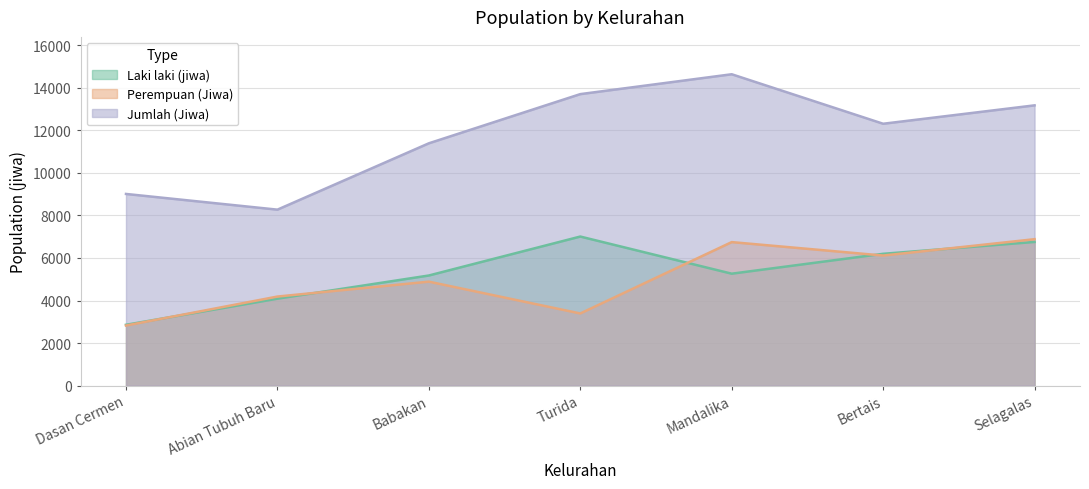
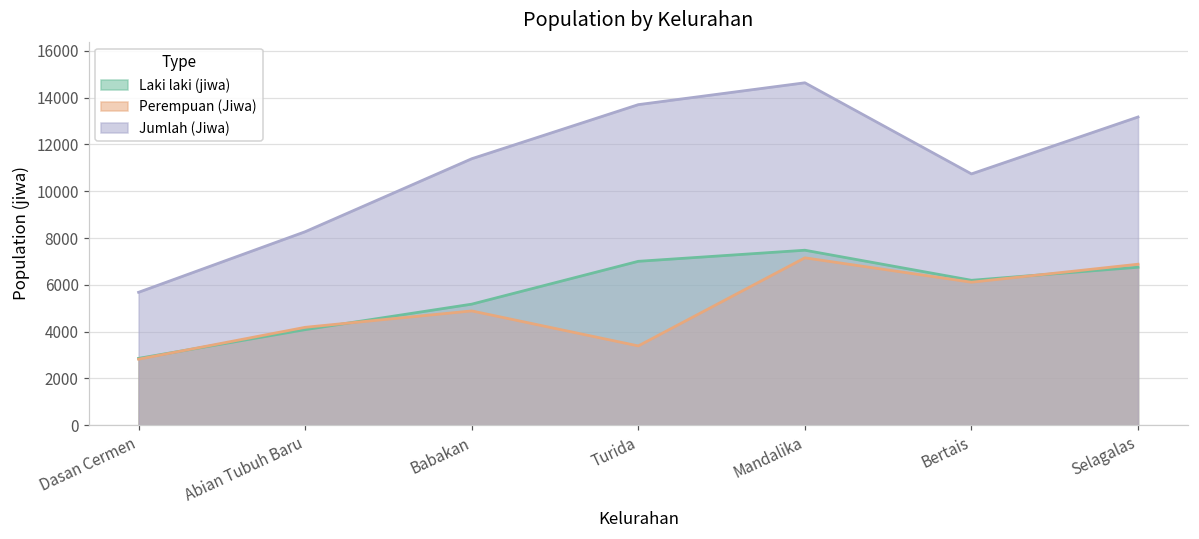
Jumlah (Jiwa), Dasan Cermen: 9000 -> 5700
Laki laki (jiwa), Mandalika: 5300 -> 7500
Perempuan (Jiwa), Mandalika: 6700 -> 7200
Jumlah (Jiwa), Bertais: 12300 -> 10700
